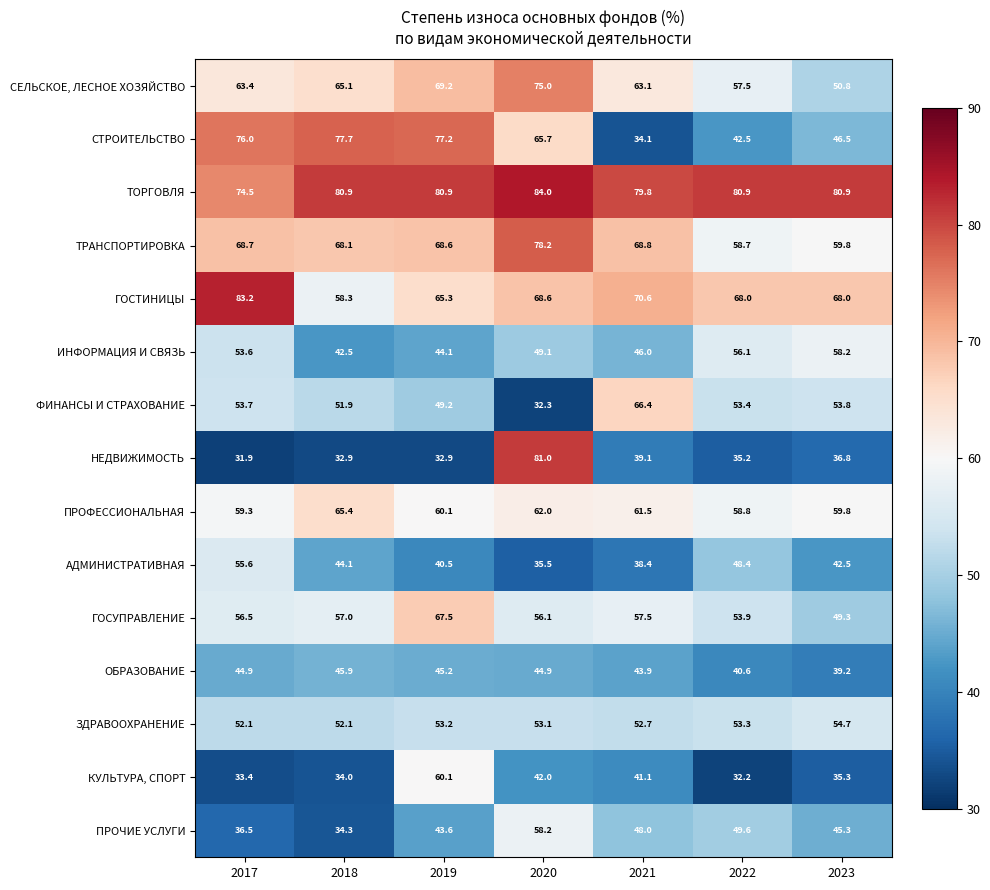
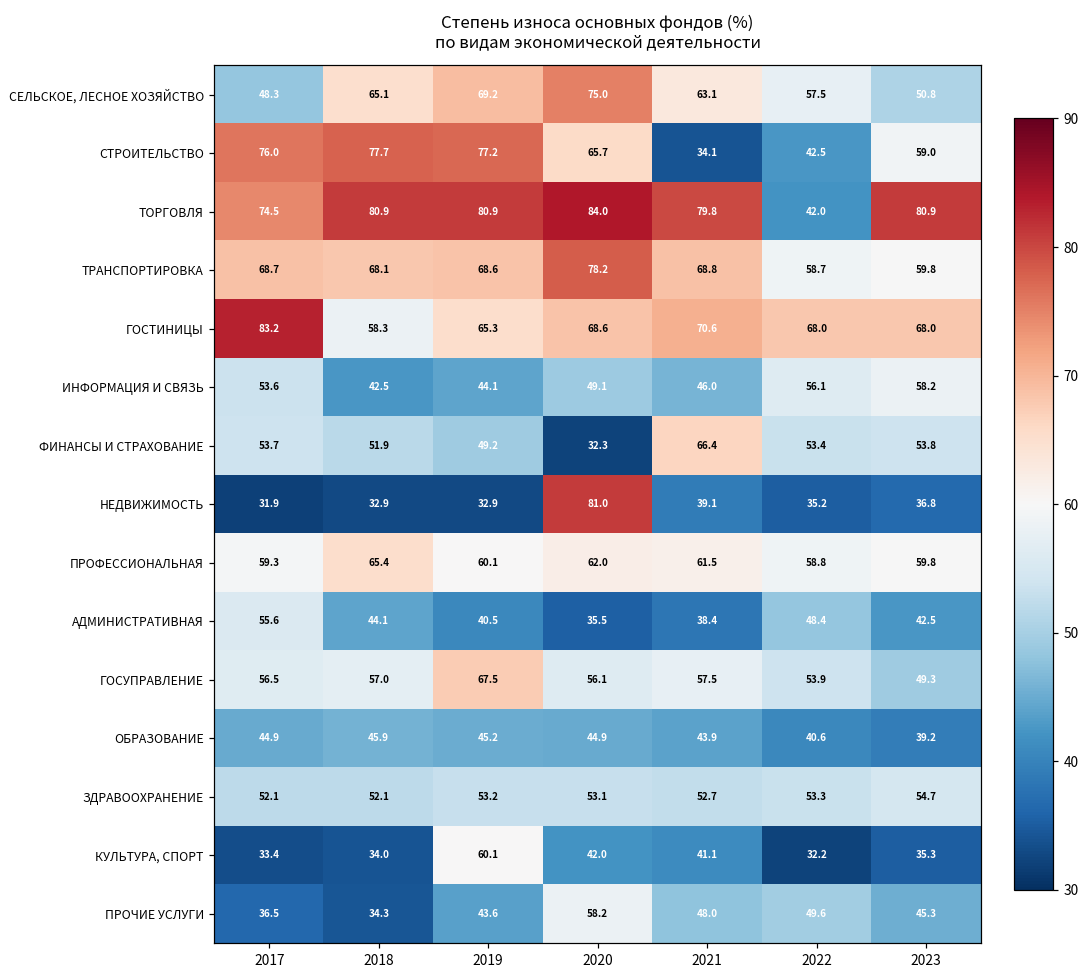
СЕЛЬСКОЕ, ЛЕСНОЕ ХОЗЯЙСТВО, 2017: 63.4 -> 48.3
СТРОИТЕЛЬСТВО, 2023: 46.5 -> 59.0
ТОРГОВЛЯ, 2022: 80.9 -> 42.0
